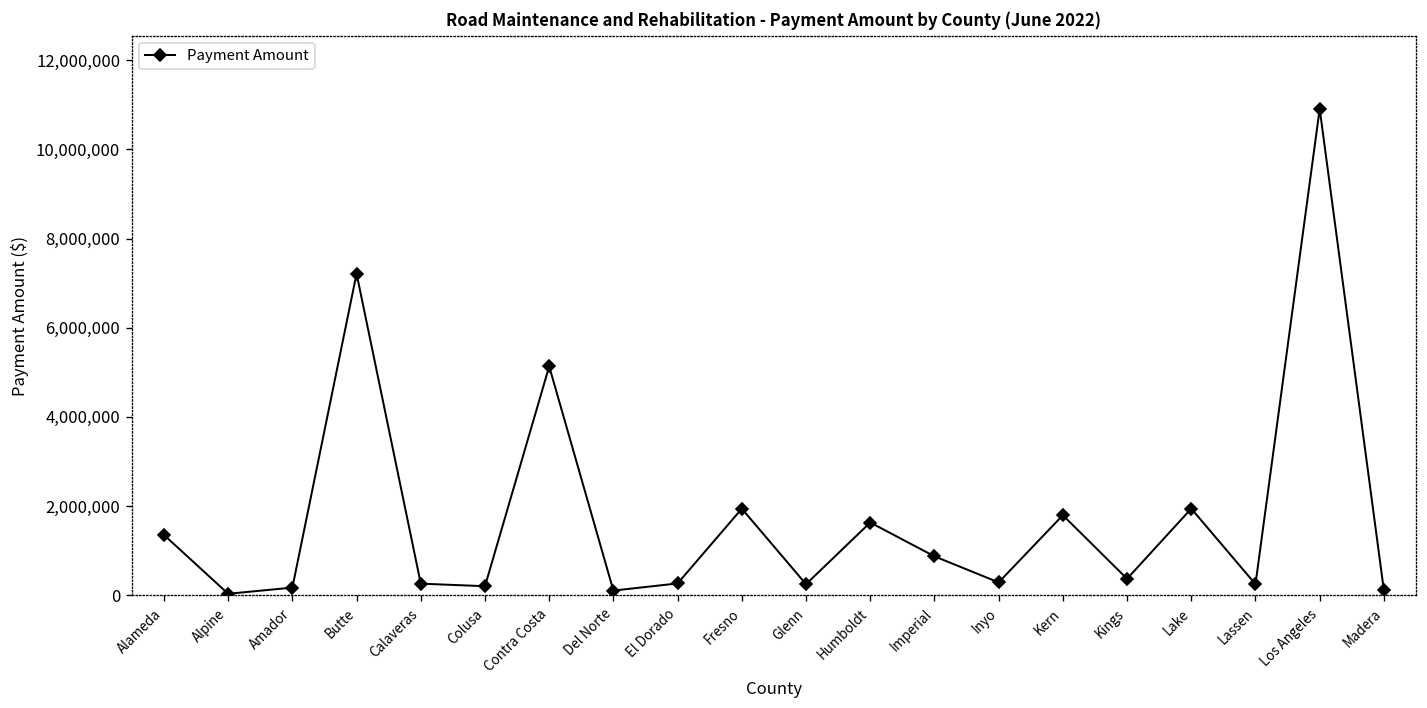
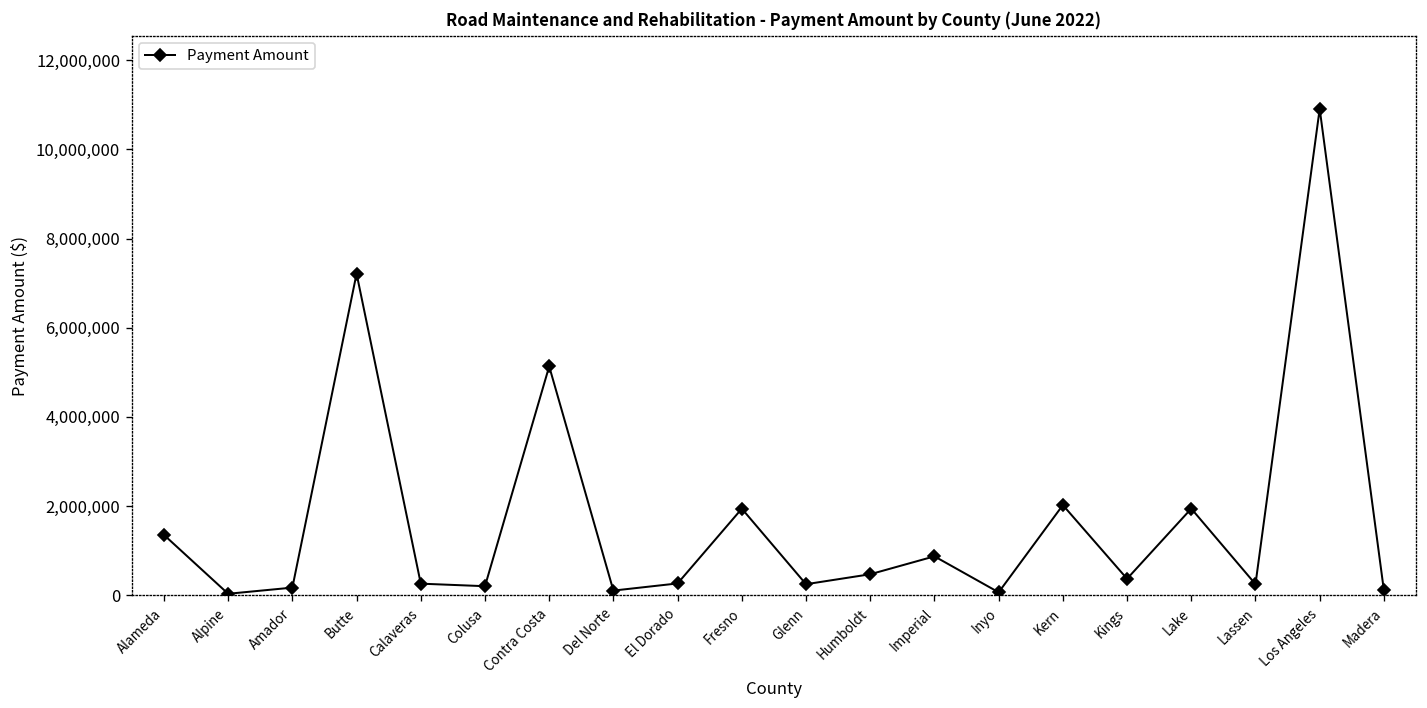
Humboldt: 1,600,000 -> 500,000
Inyo: 300,000 -> 100,000
Kern: 1,800,000 -> 2,000,000
